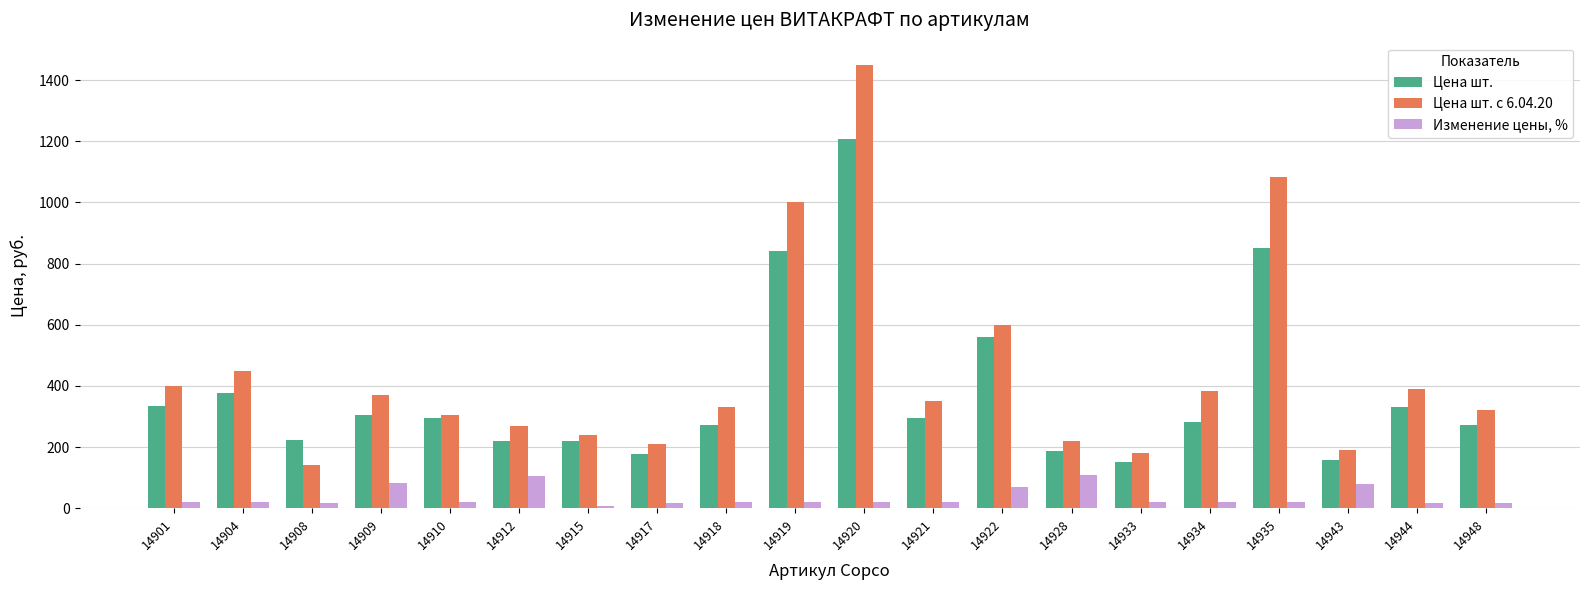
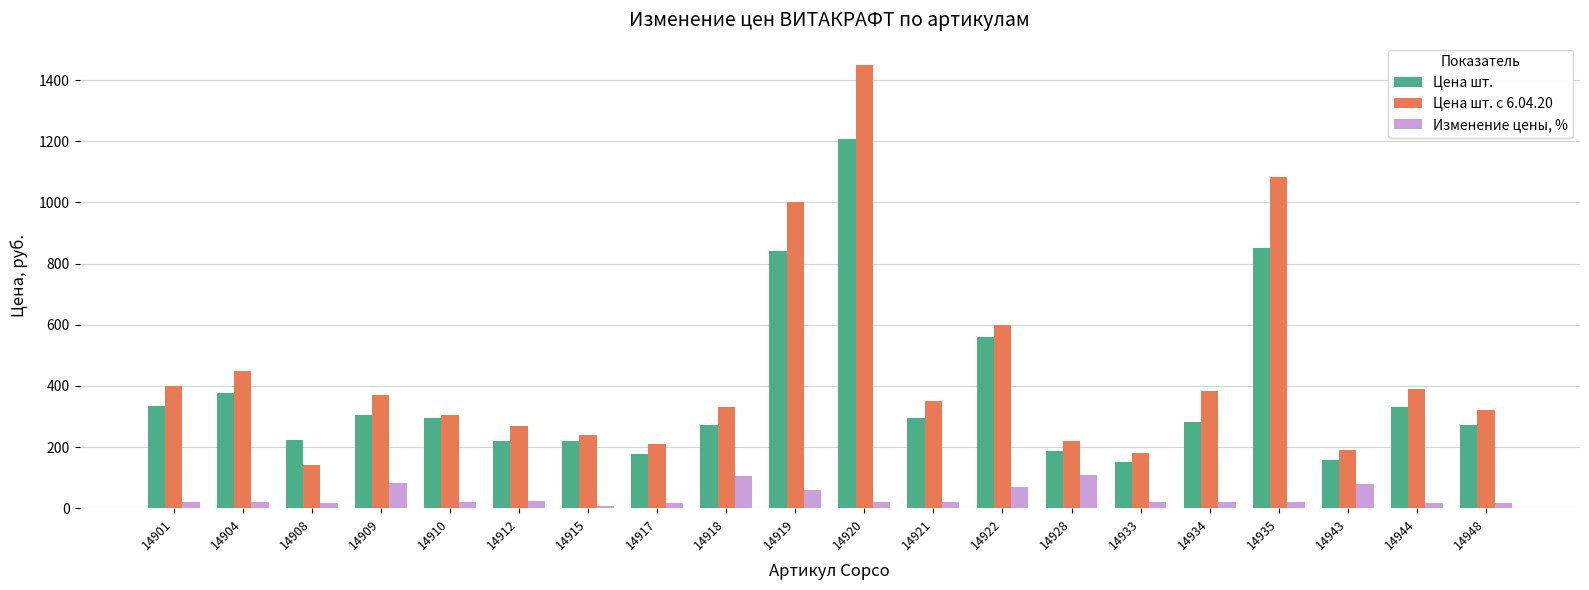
Изменение цены, %, 14912: 110 -> 20
Изменение цены, %, 14918: 20 -> 100
Изменение цены, %, 14919: 20 -> 60
